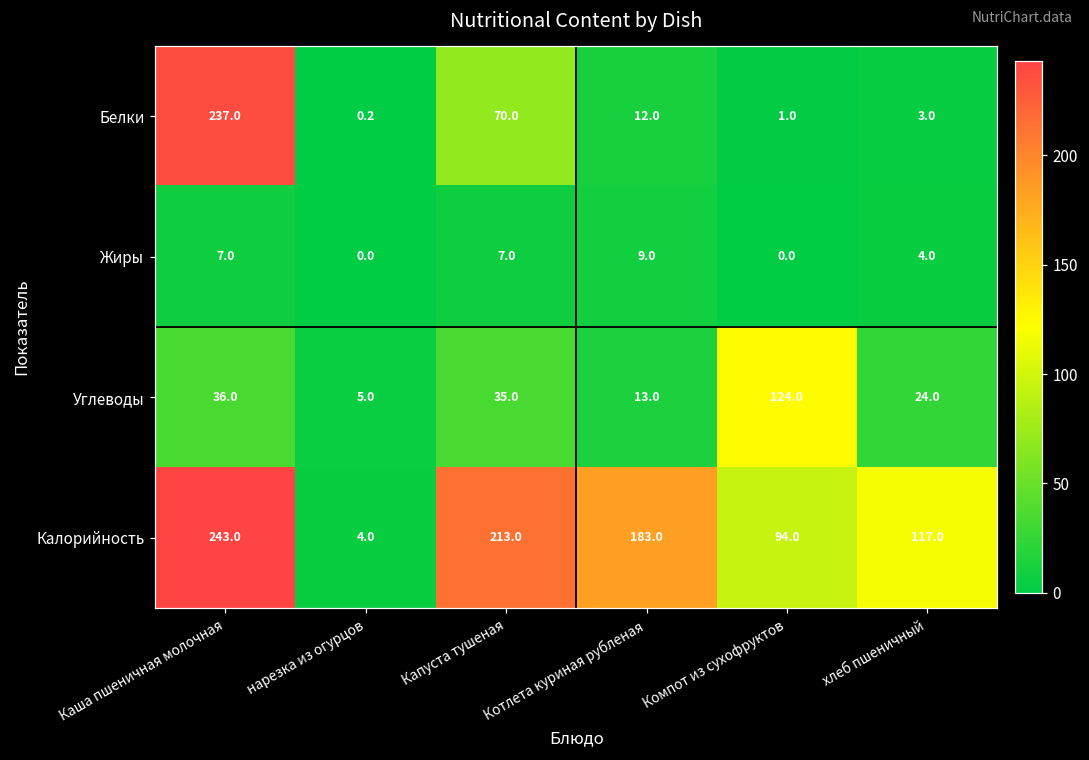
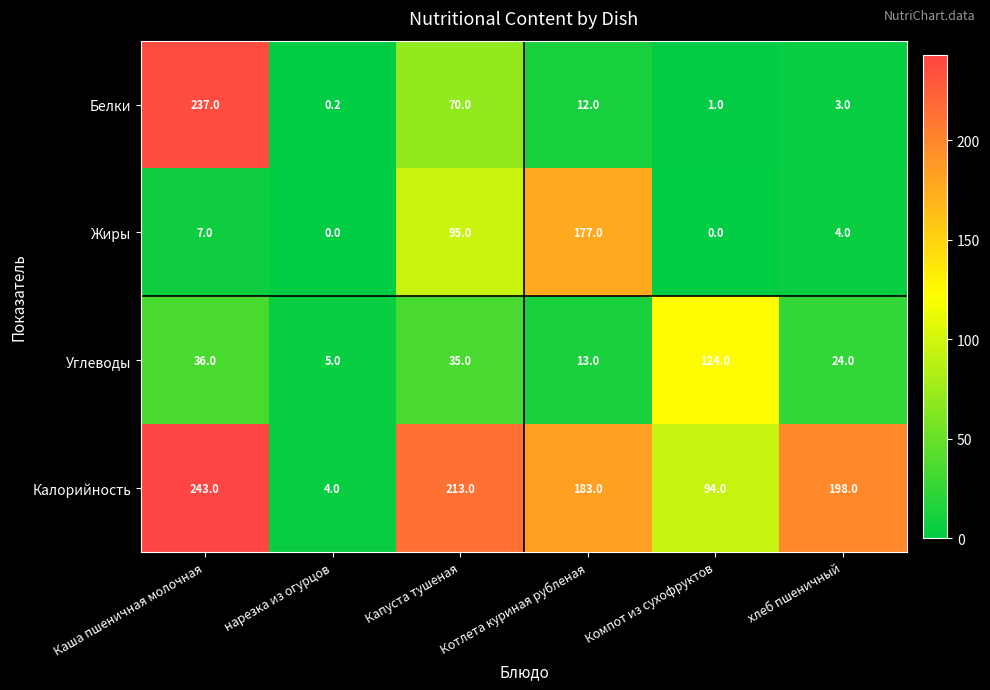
Жиры, Капуста тушеная: 7.0 -> 95.0
Жиры, Котлета куриная рубленая: 9.0 -> 177.0
Калорийность, хлеб пшеничный: 117.0 -> 198.0
